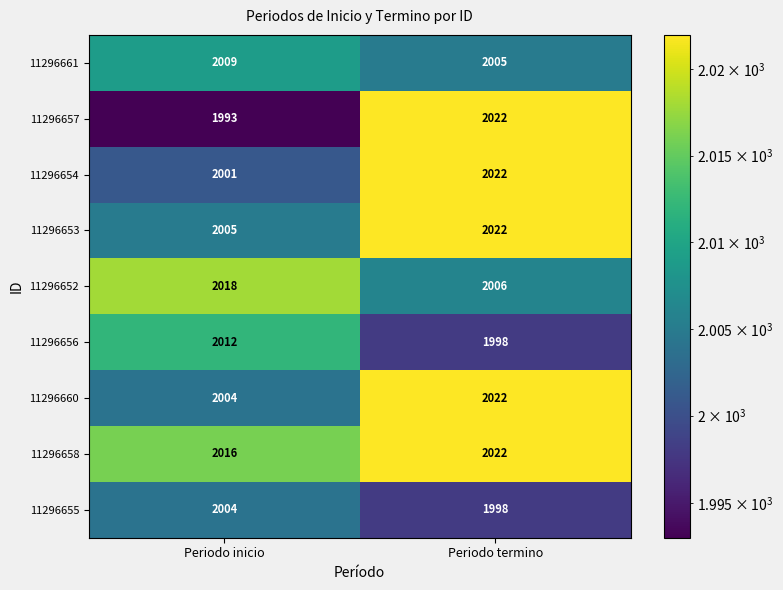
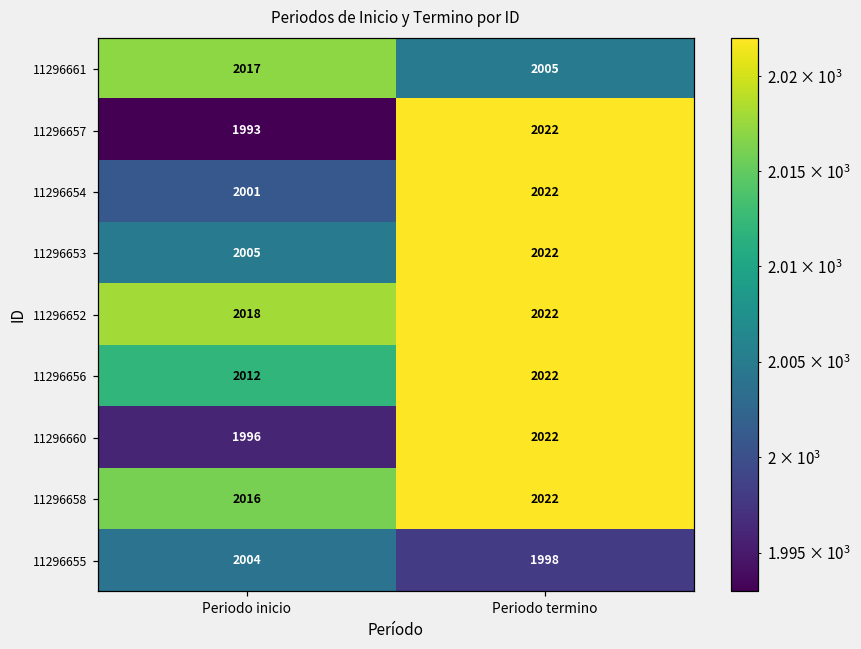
11296661, Periodo inicio: 2009 -> 2017
11296652, Periodo termino: 2006 -> 2022
11296656, Periodo termino: 1998 -> 2022
11296660, Periodo inicio: 2004 -> 1996
